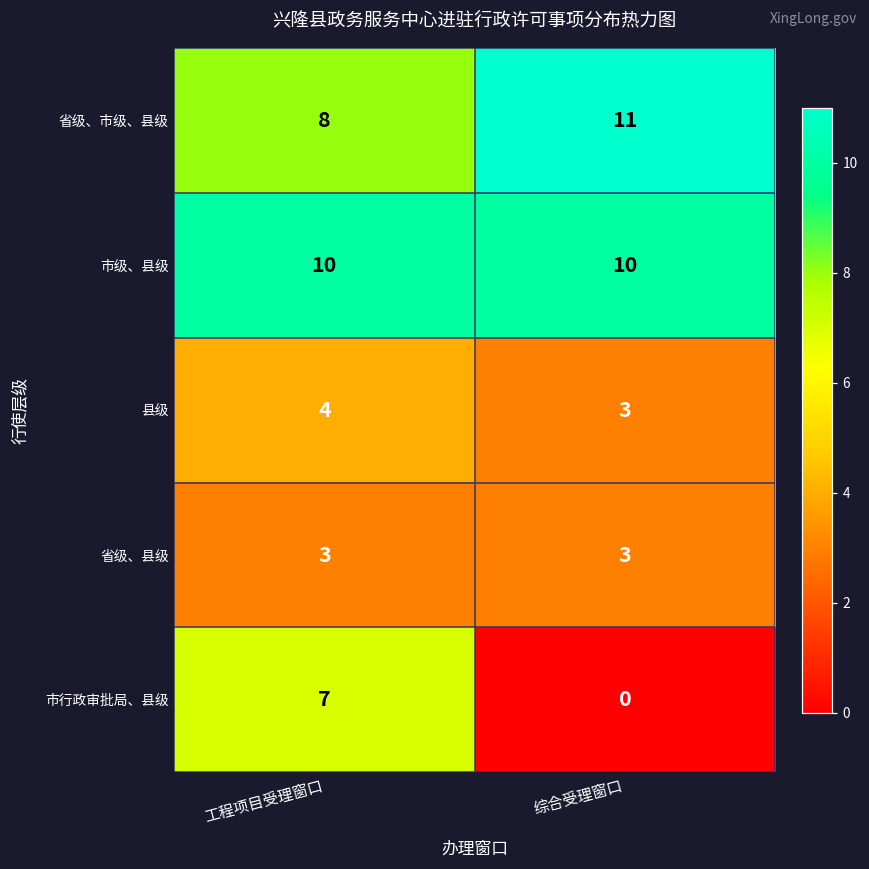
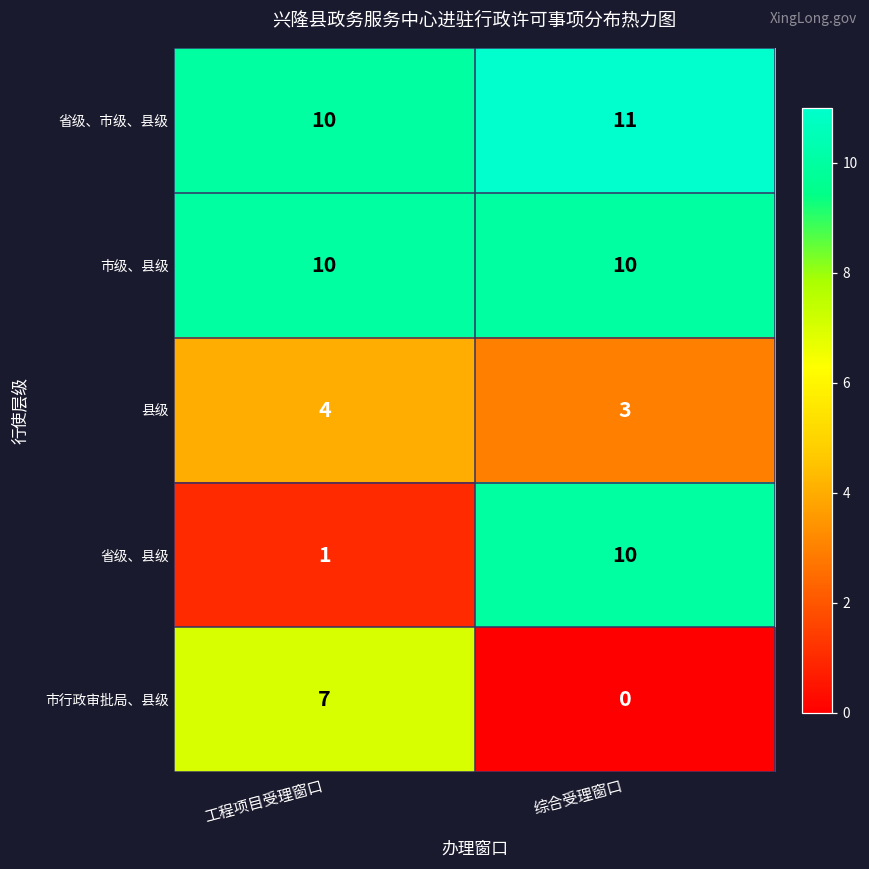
省级、市级、县级, 工程项目受理窗口: 8 -> 10
省级、县级, 工程项目受理窗口: 3 -> 1
省级、县级, 综合受理窗口: 3 -> 10
